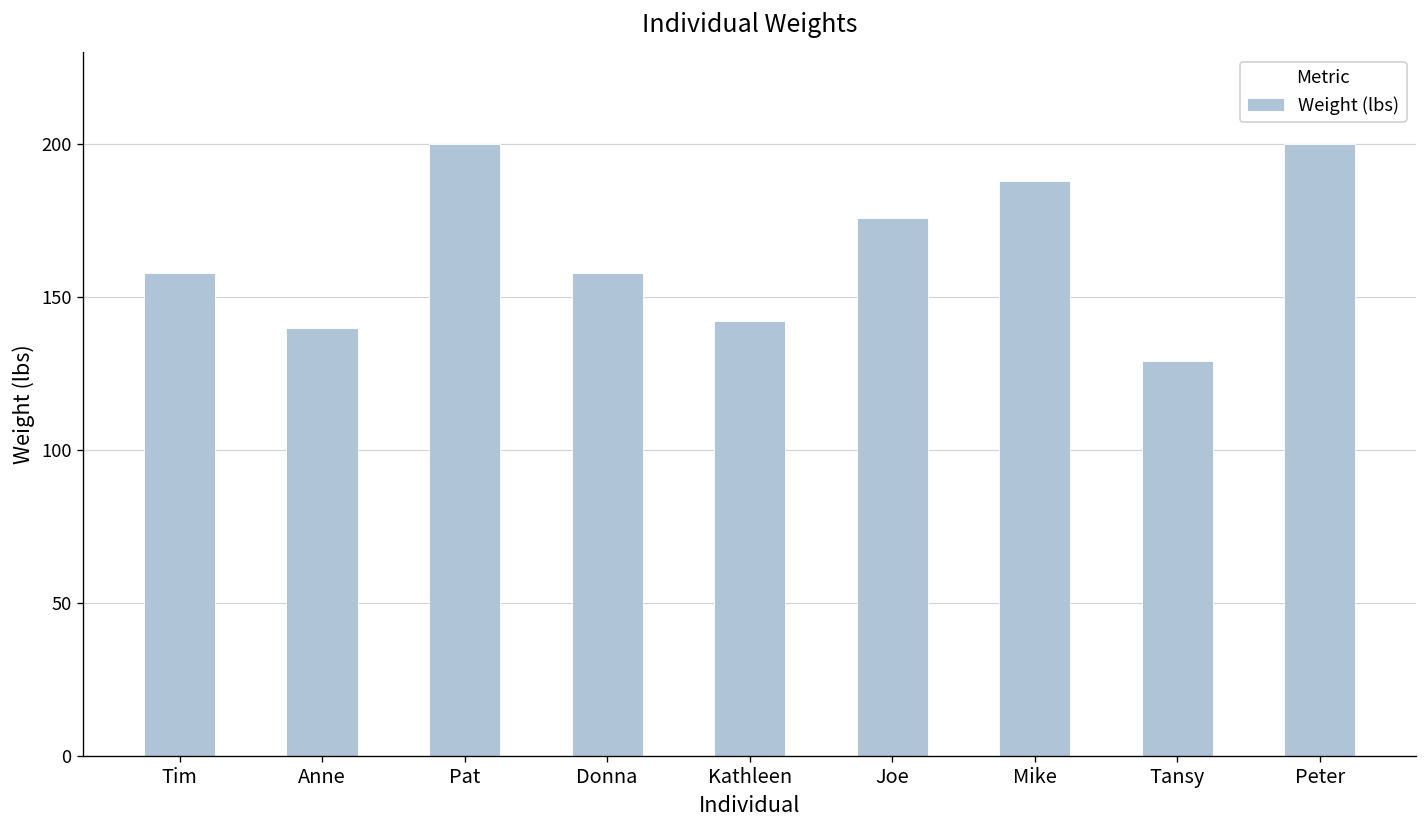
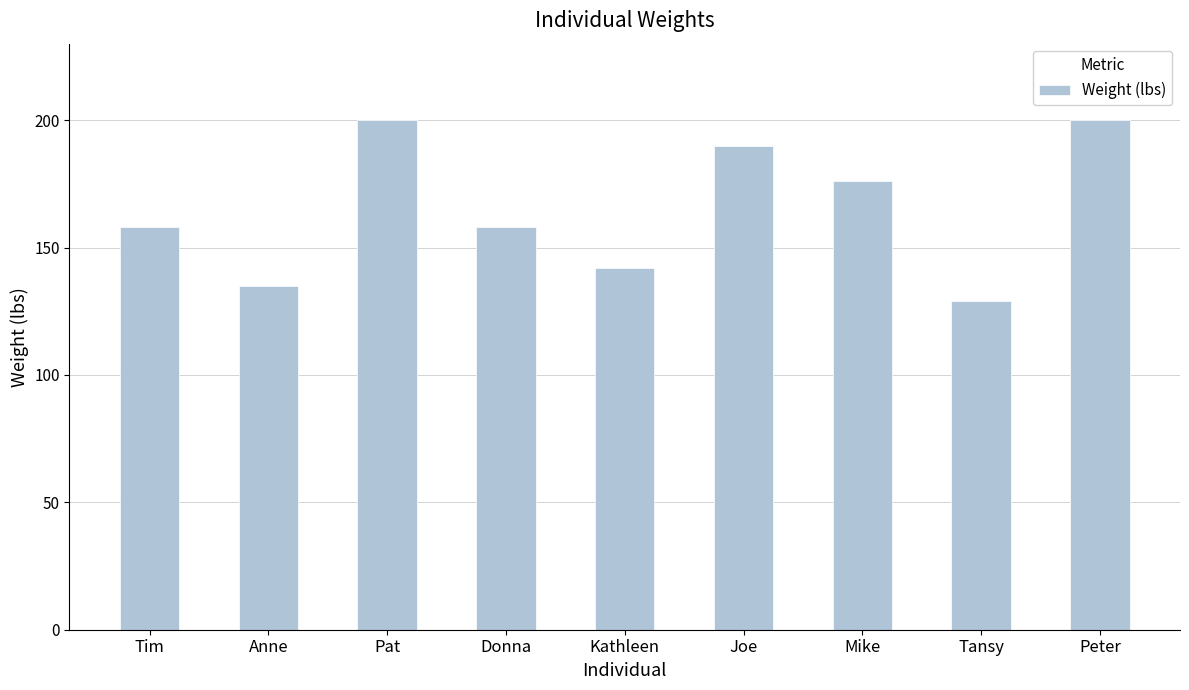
Anne: 140 -> 135
Joe: 176 -> 190
Mike: 188 -> 176
